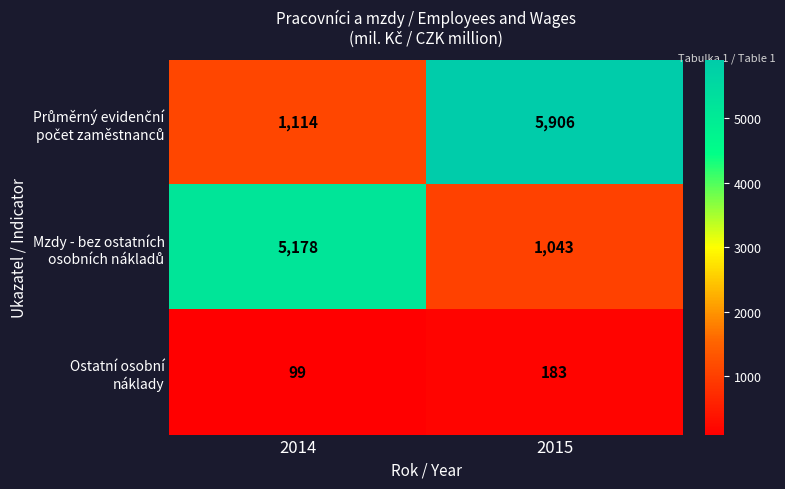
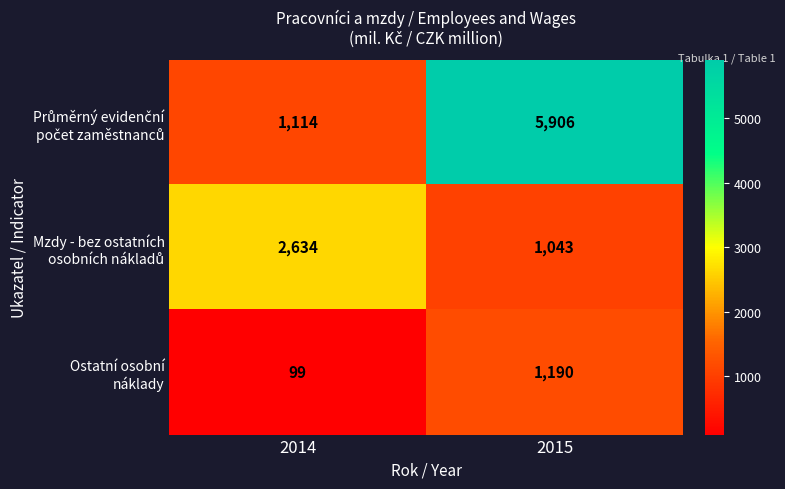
Mzdy - bez ostatních osobních nákladů, 2014: 5,178 -> 2,634
Ostatní osobní náklady, 2015: 183 -> 1,190
